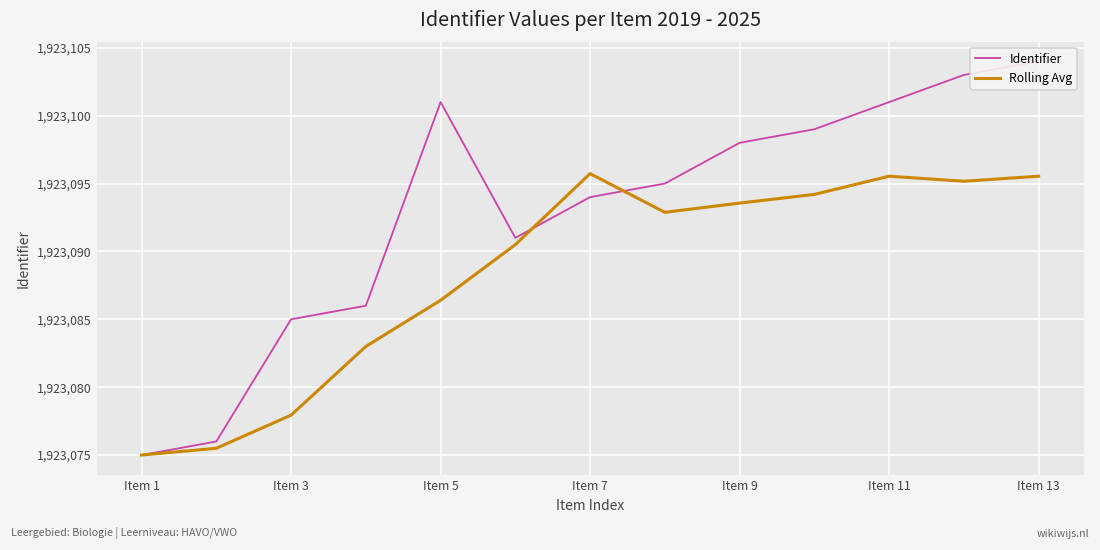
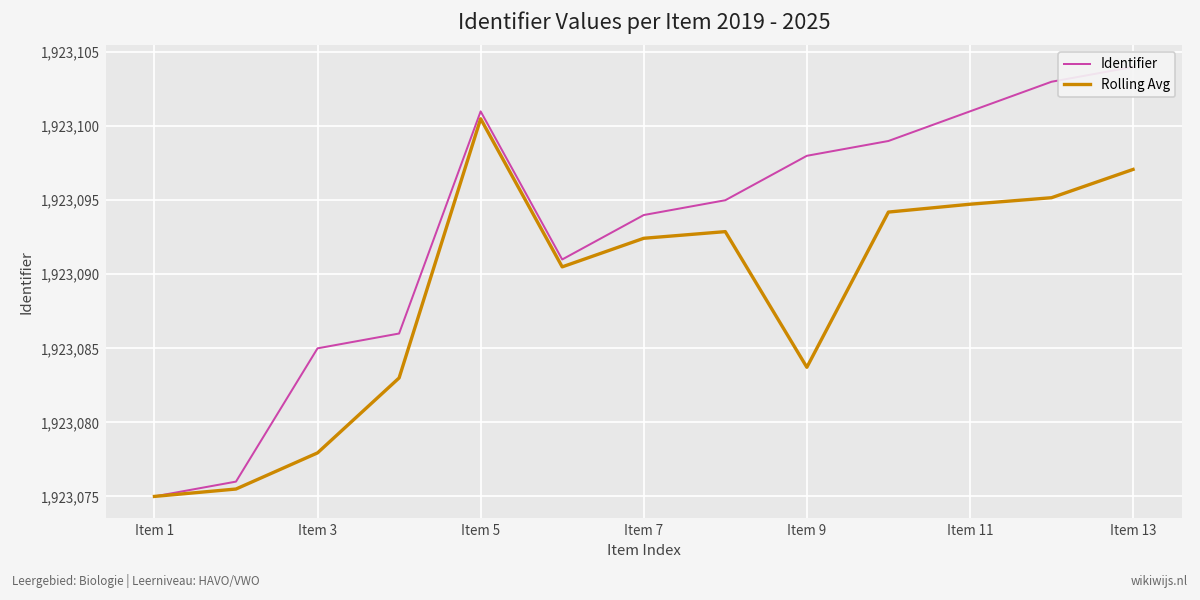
Rolling Avg, Item 5: 1,923,086.4 -> 1,923,100.5
Rolling Avg, Item 7: 1,923,095.7 -> 1,923,092.4
Rolling Avg, Item 9: 1,923,093.6 -> 1,923,083.7
Rolling Avg, Item 11: 1,923,095.5 -> 1,923,094.7
Rolling Avg, Item 13: 1,923,095.5 -> 1,923,097.1
